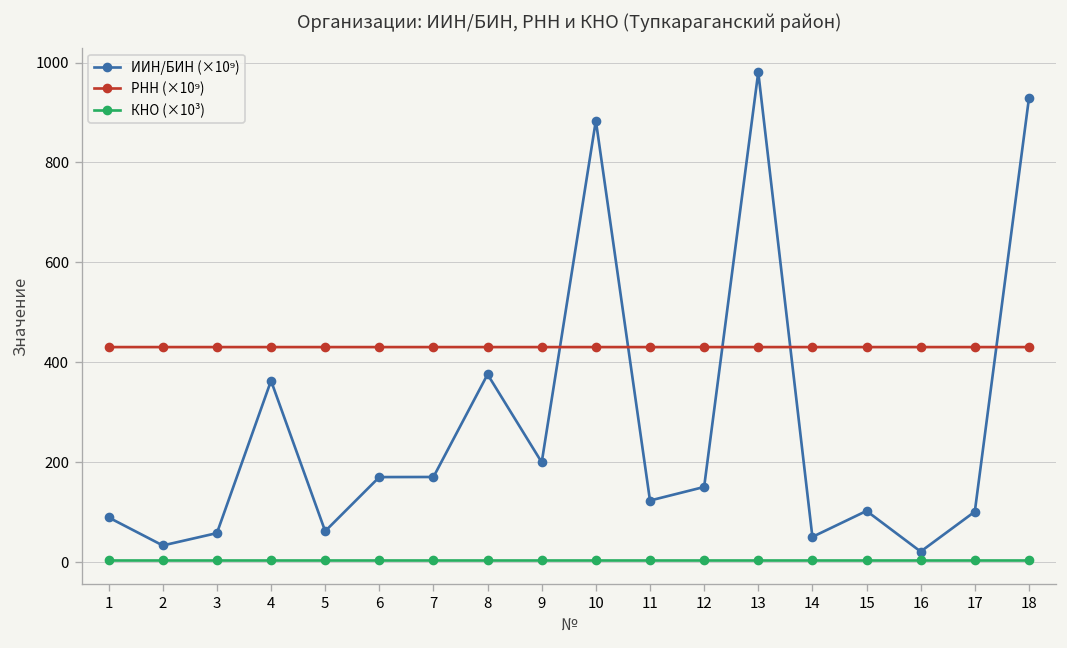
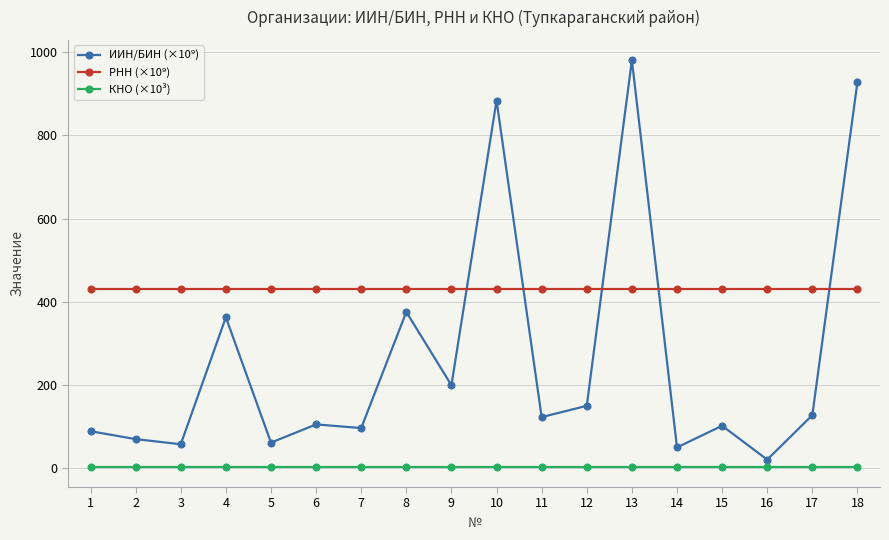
ИИН/БИН (×10⁹), 2: 30 -> 70
ИИН/БИН (×10⁹), 6: 170 -> 110
ИИН/БИН (×10⁹), 7: 170 -> 100
ИИН/БИН (×10⁹), 17: 100 -> 130
